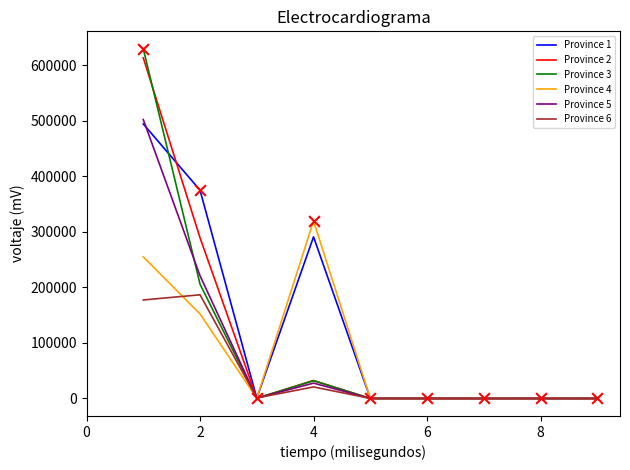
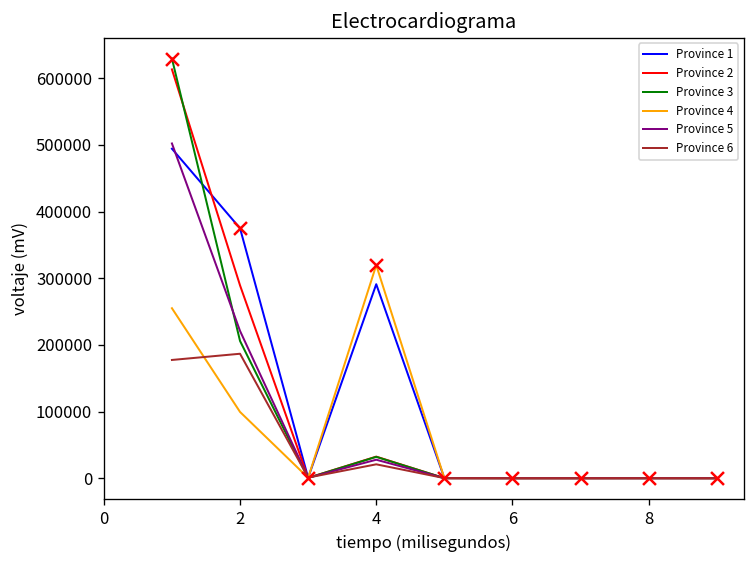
Province 4, 2: 150000 -> 100000
